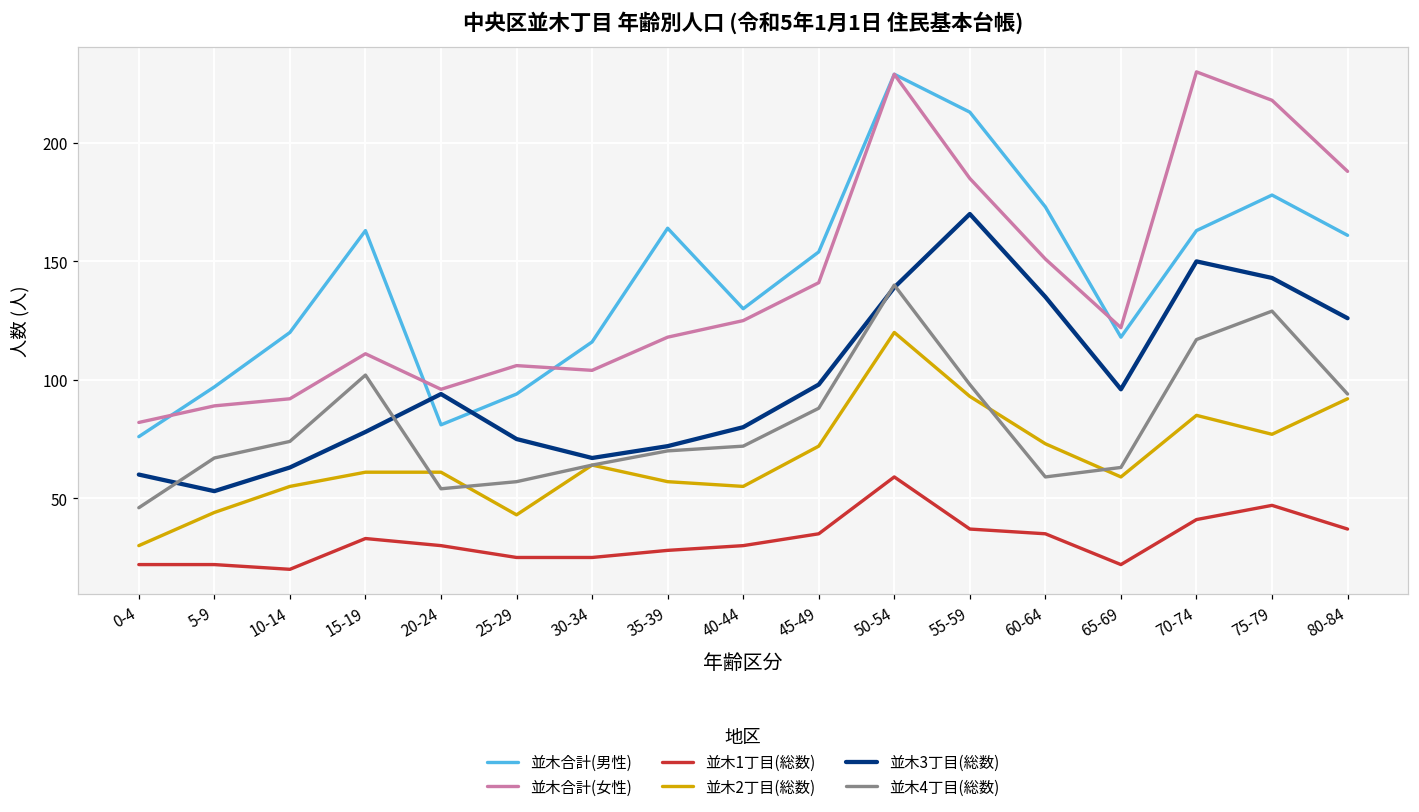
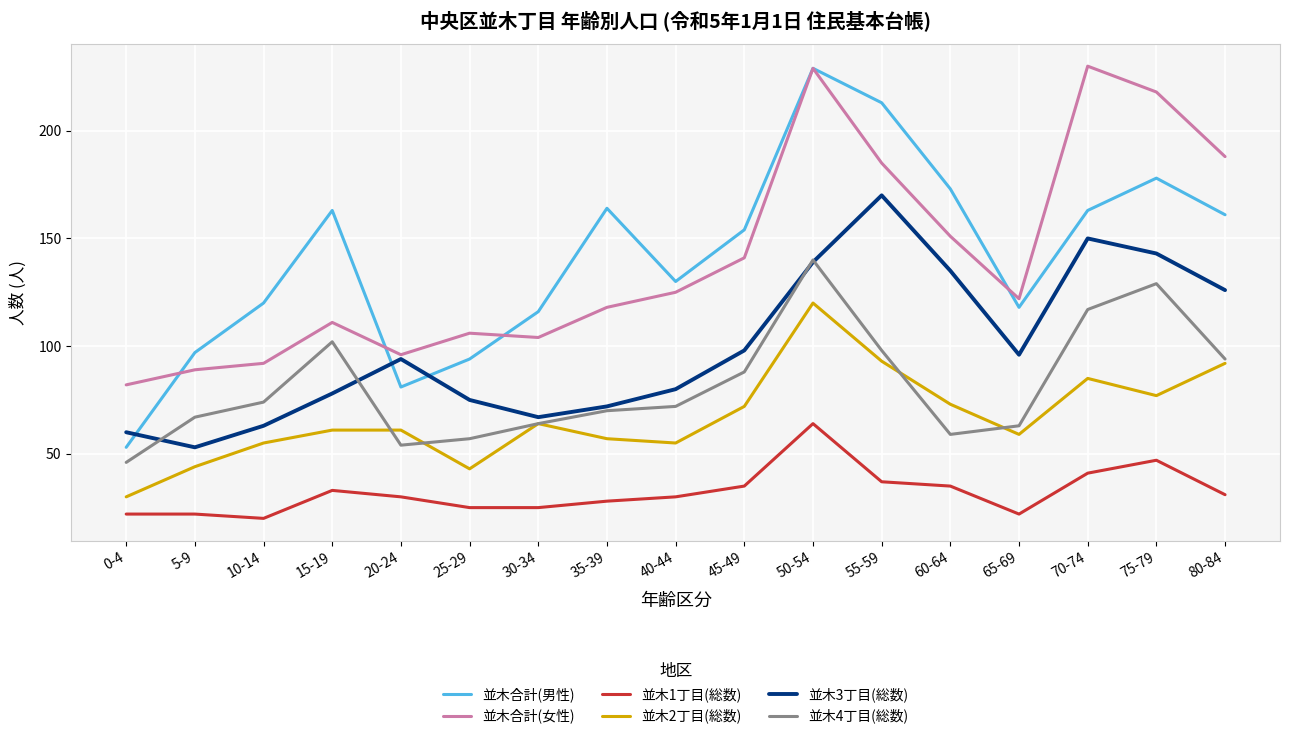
並木合計(男性), 0-4: 76 -> 53
並木1丁目(総数), 50-54: 59 -> 64
並木1丁目(総数), 80-84: 37 -> 31
